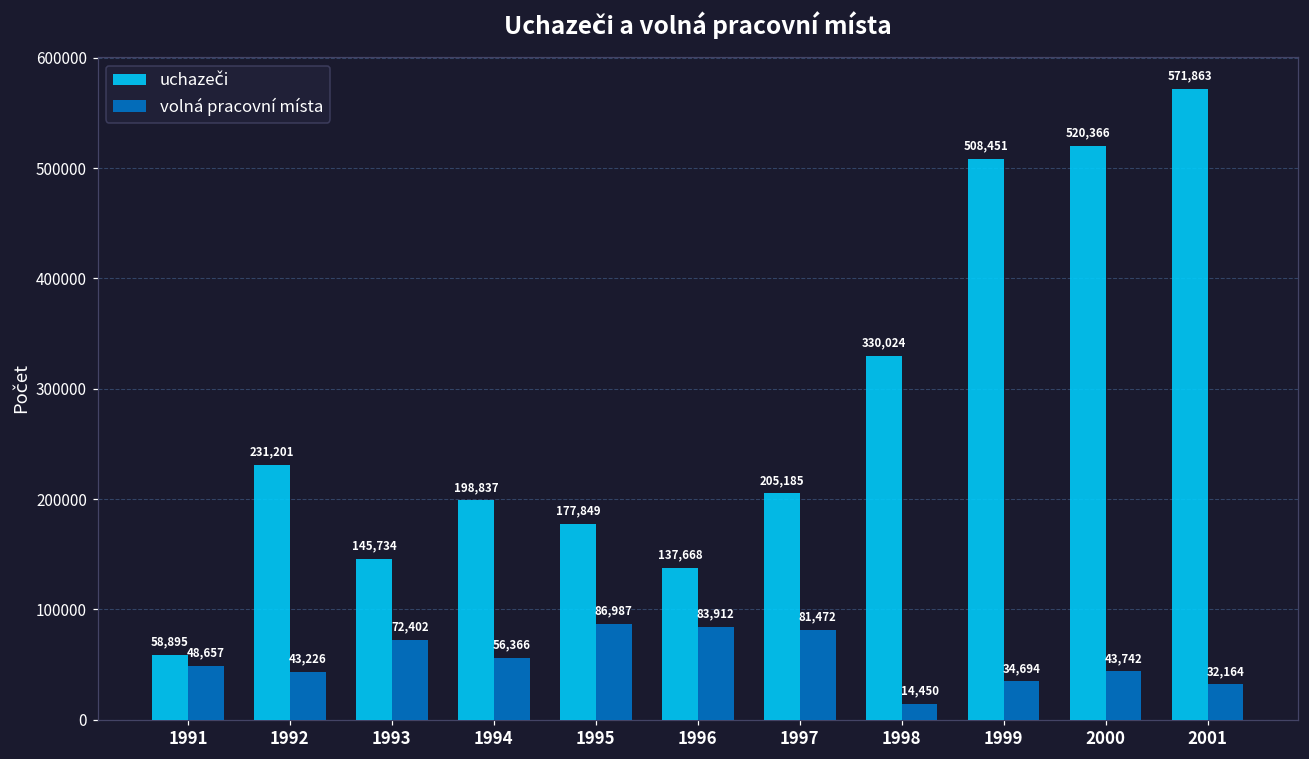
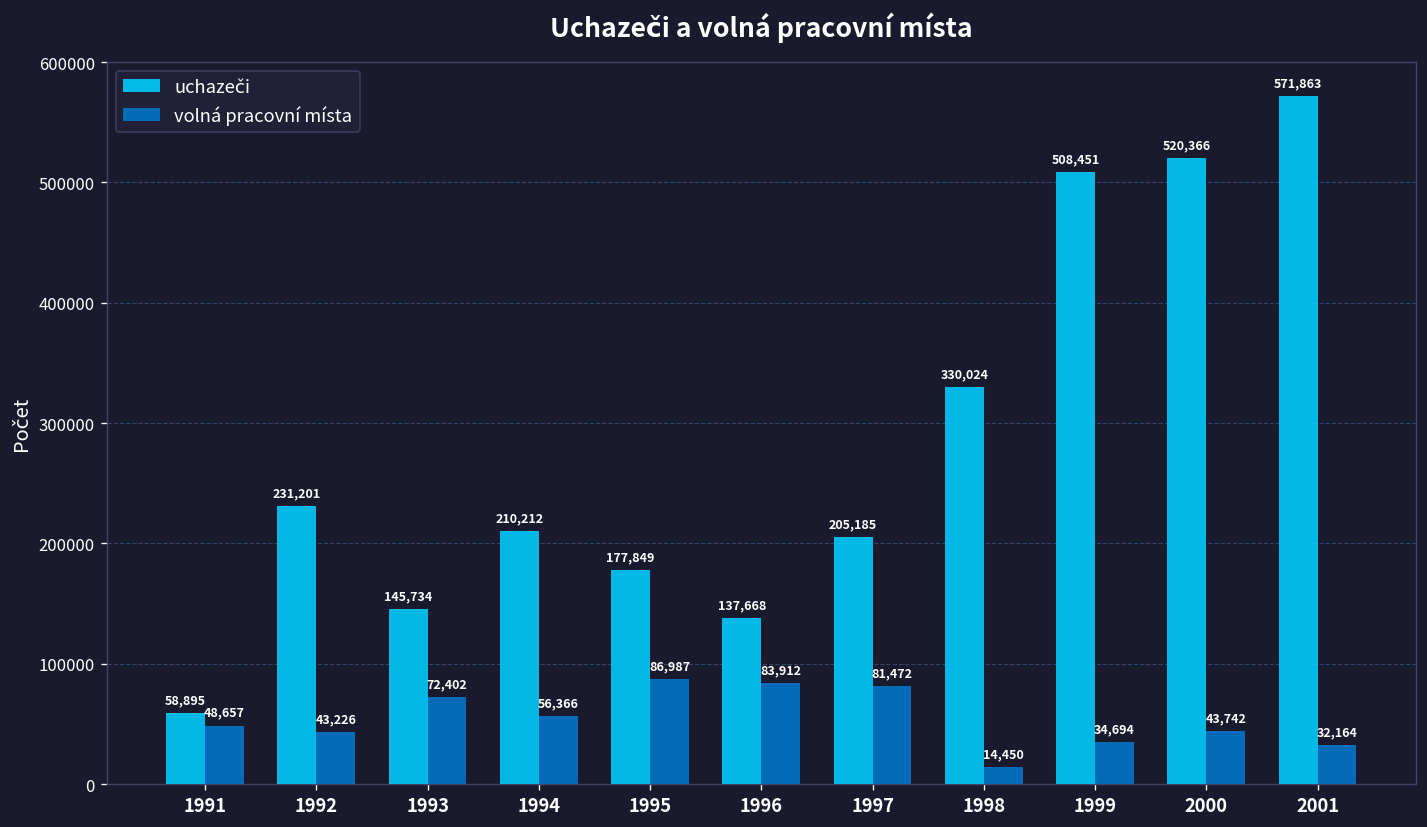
uchazeči, 1994: 198,837 -> 210,212
